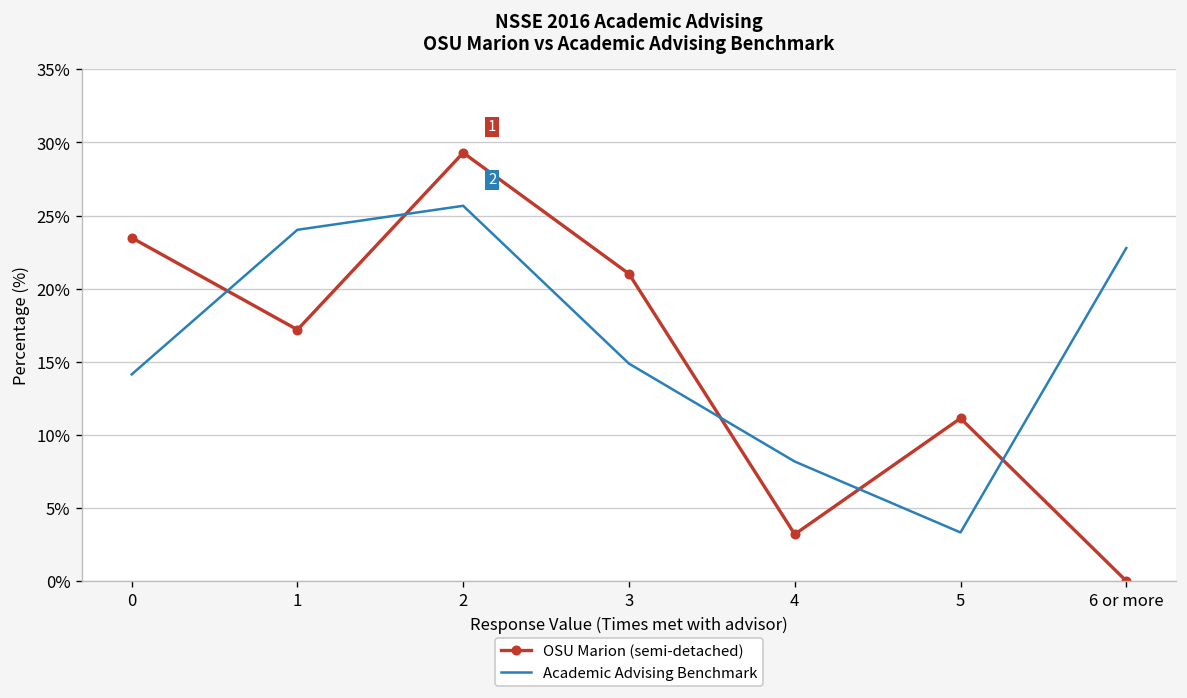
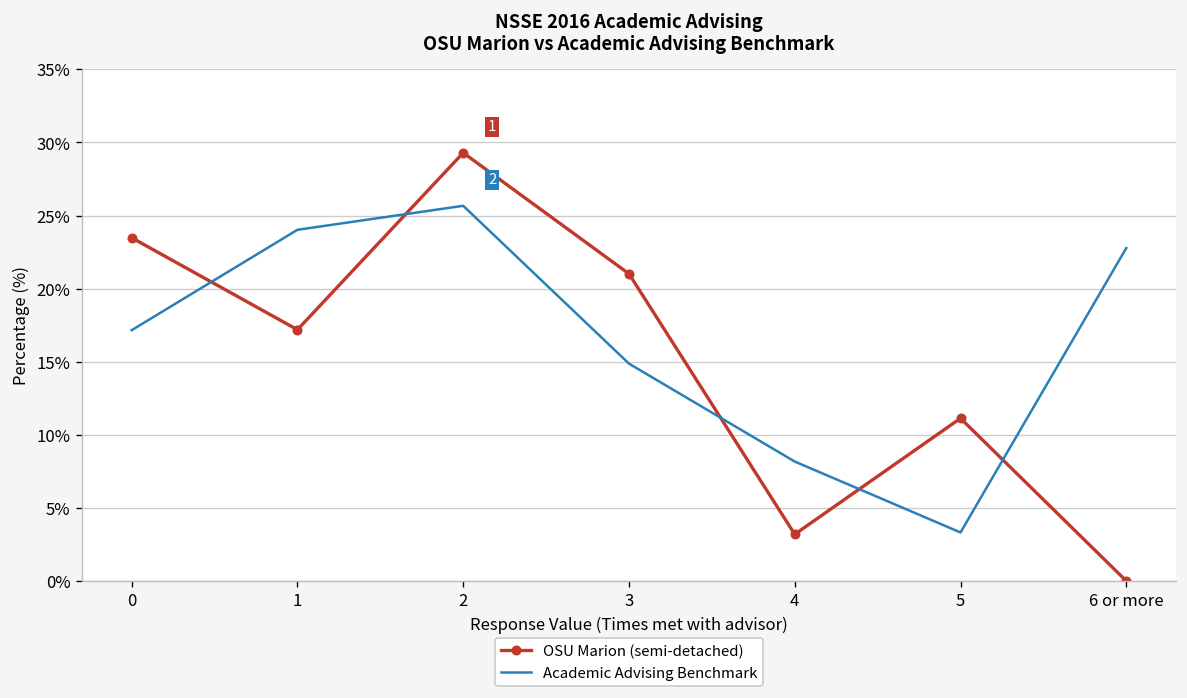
Academic Advising Benchmark, 0: 14.1% -> 17.2%
